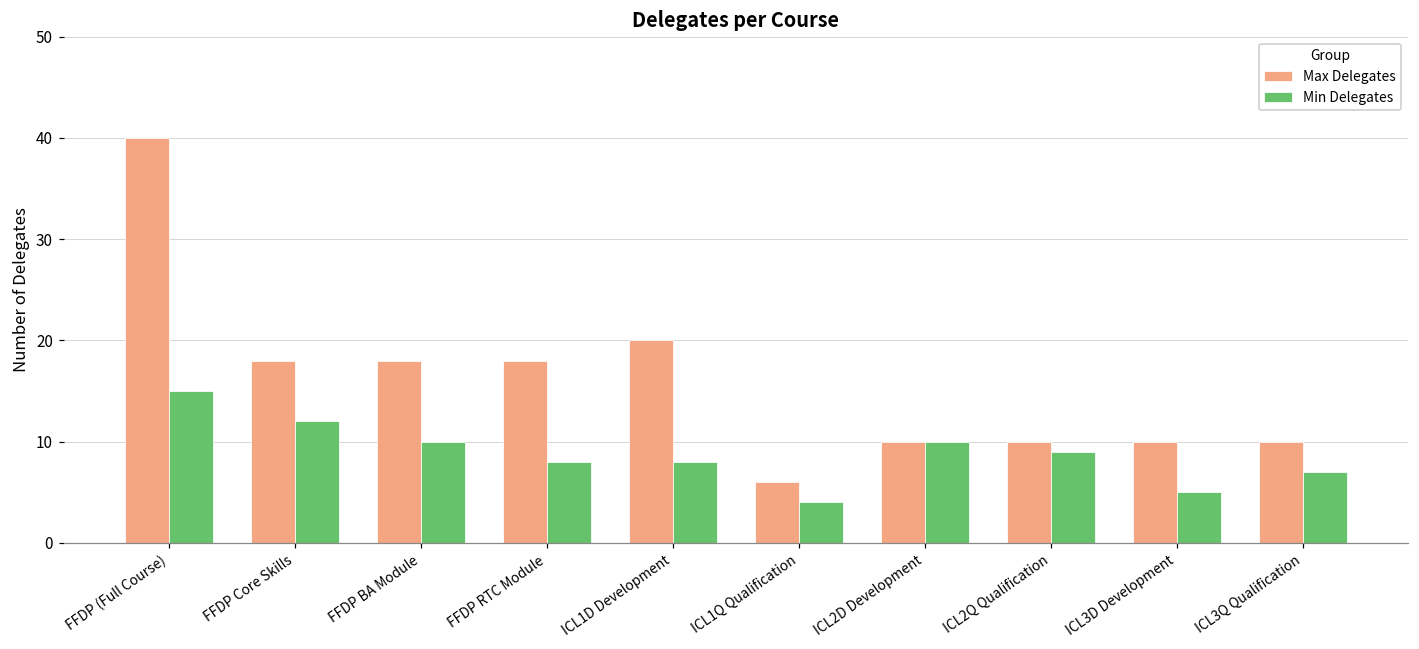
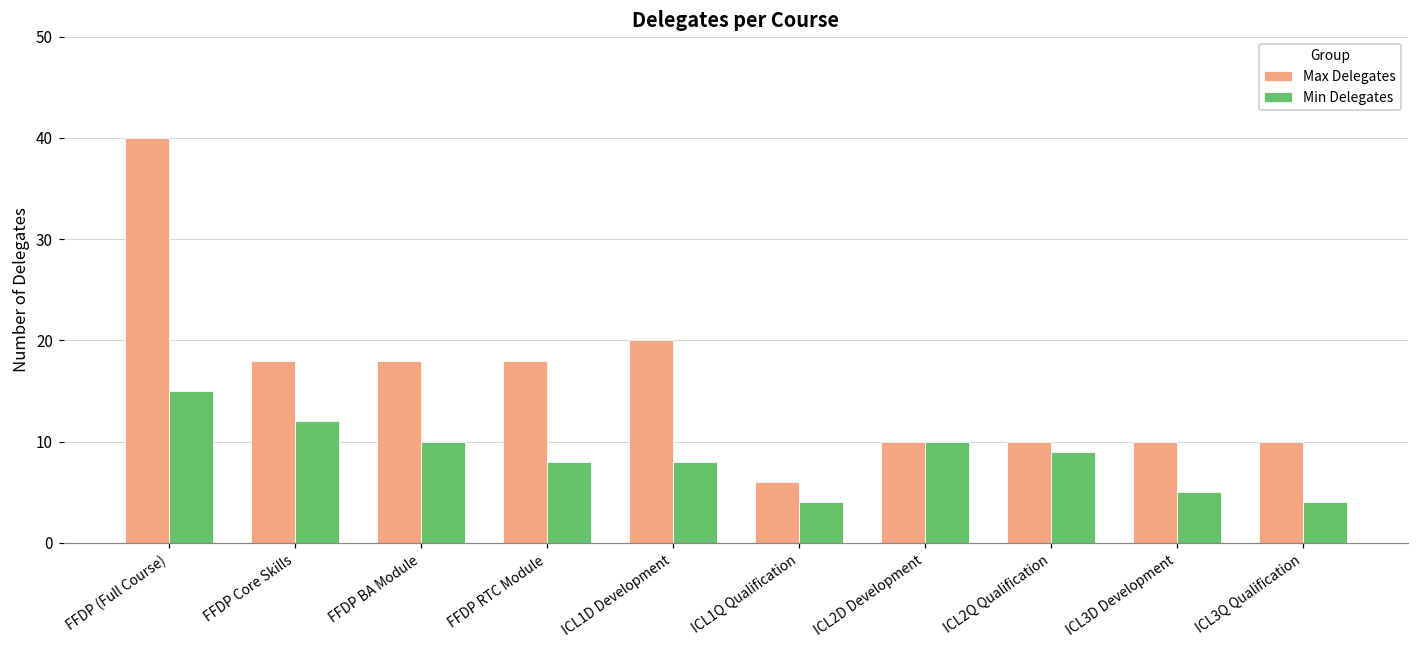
Min Delegates, ICL3Q Qualification: 7 -> 4
